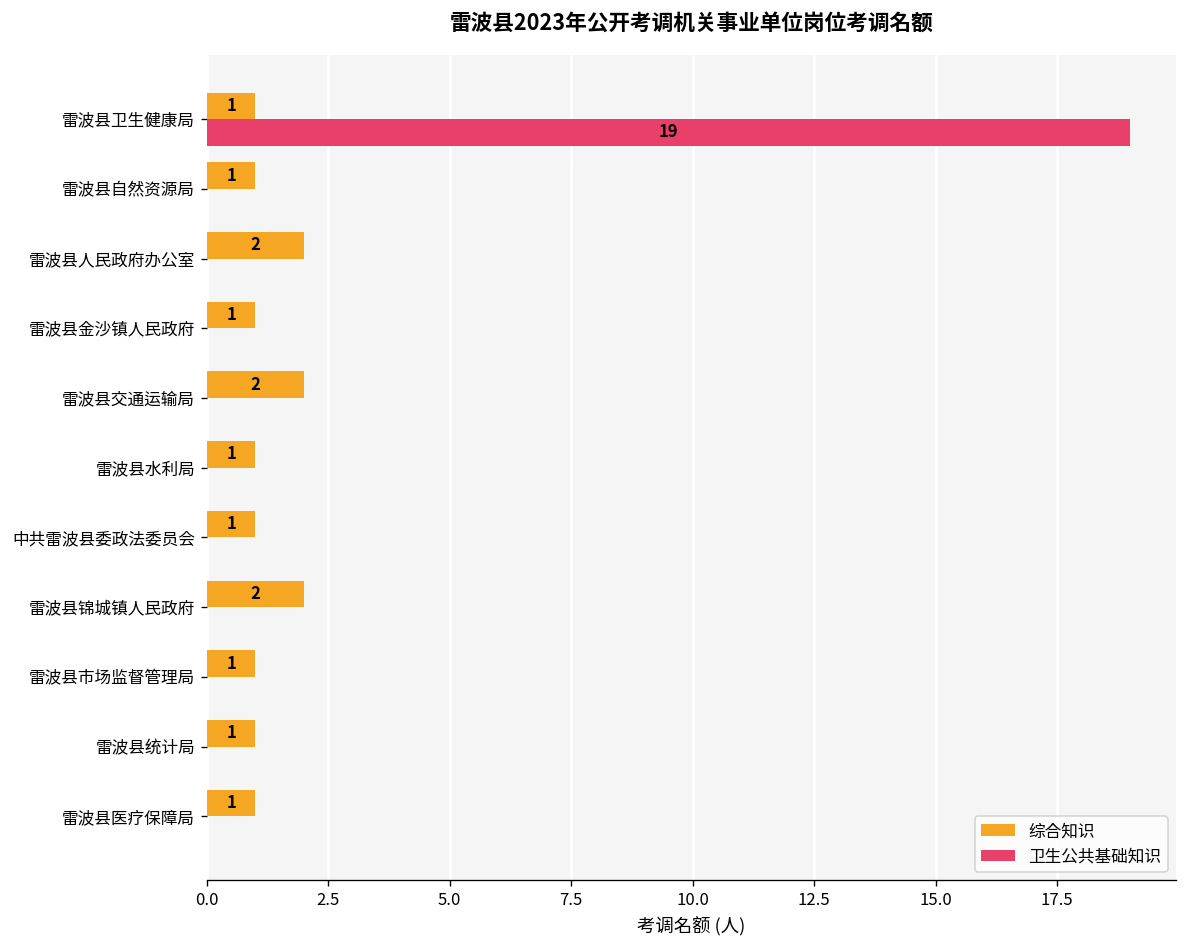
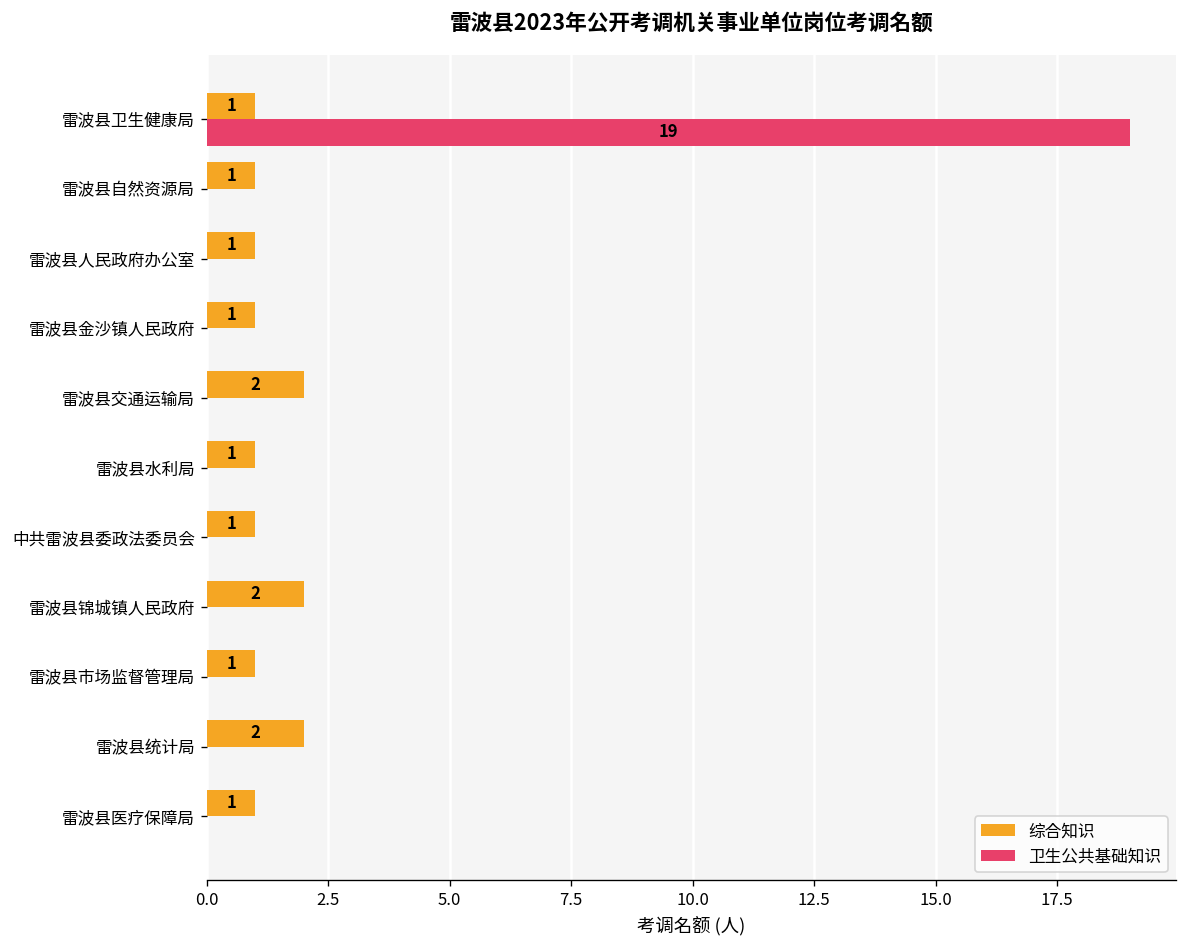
综合知识, 雷波县人民政府办公室: 2 -> 1
综合知识, 雷波县统计局: 1 -> 2
